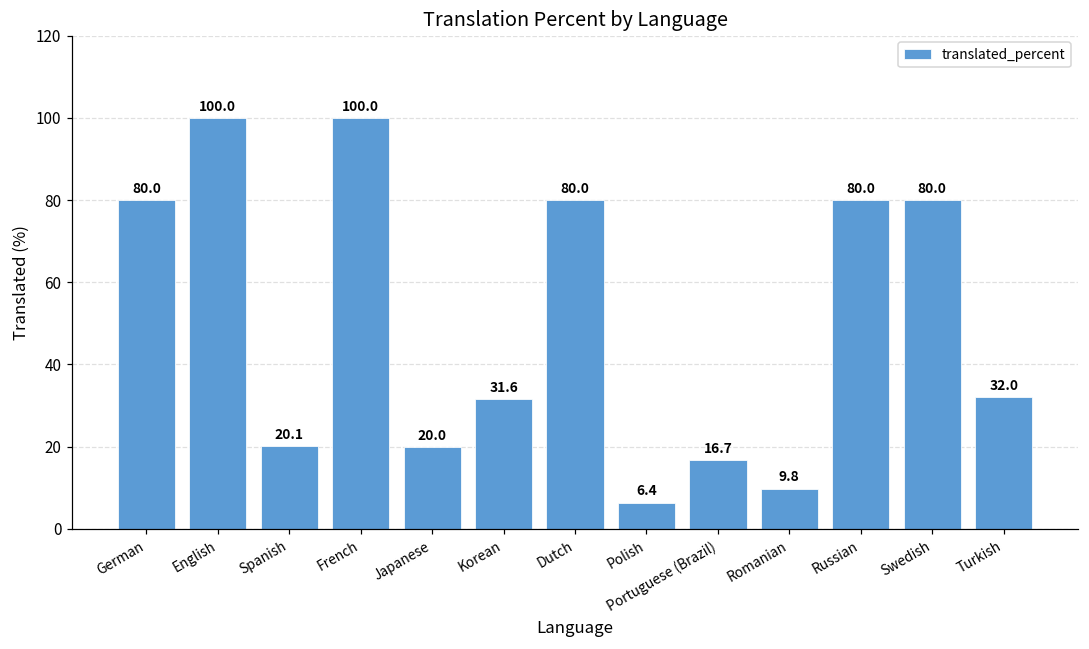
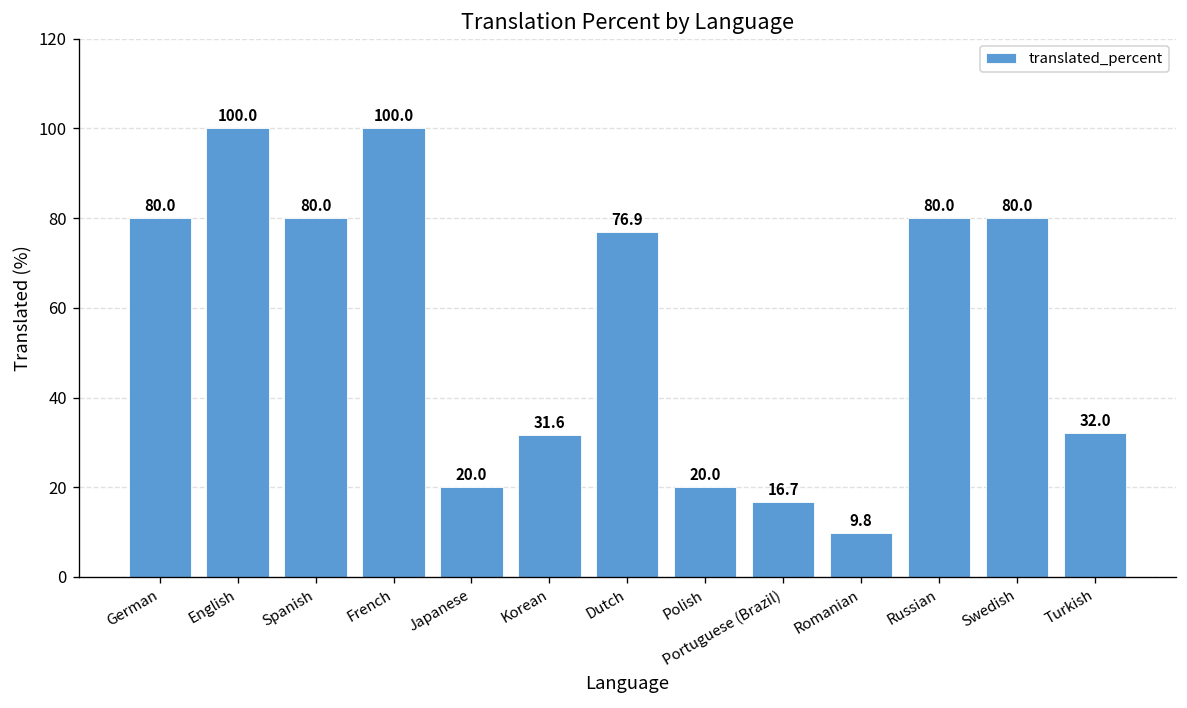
Spanish: 20.1 -> 80.0
Dutch: 80.0 -> 76.9
Polish: 6.4 -> 20.0
